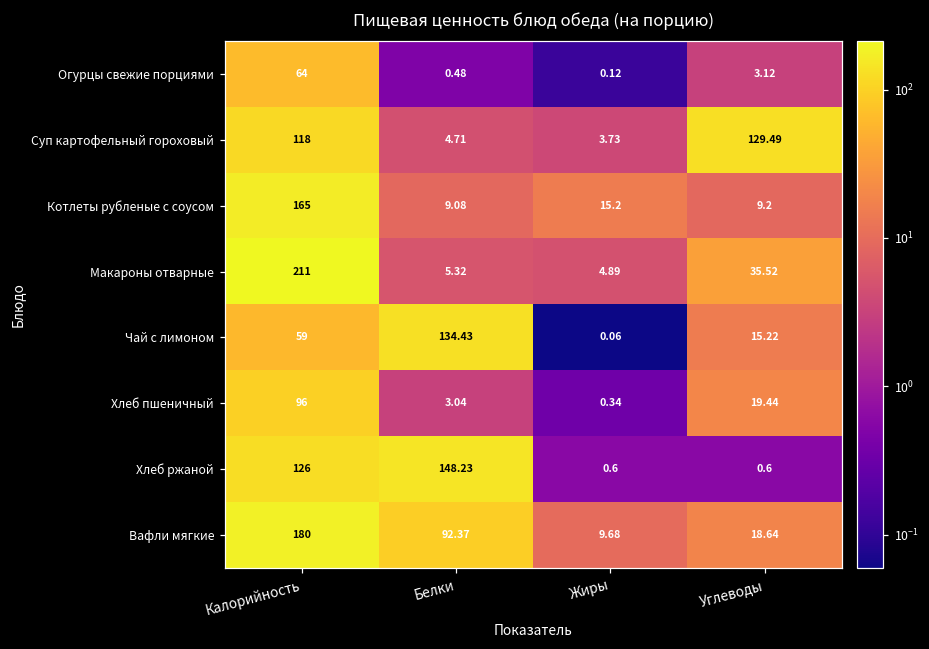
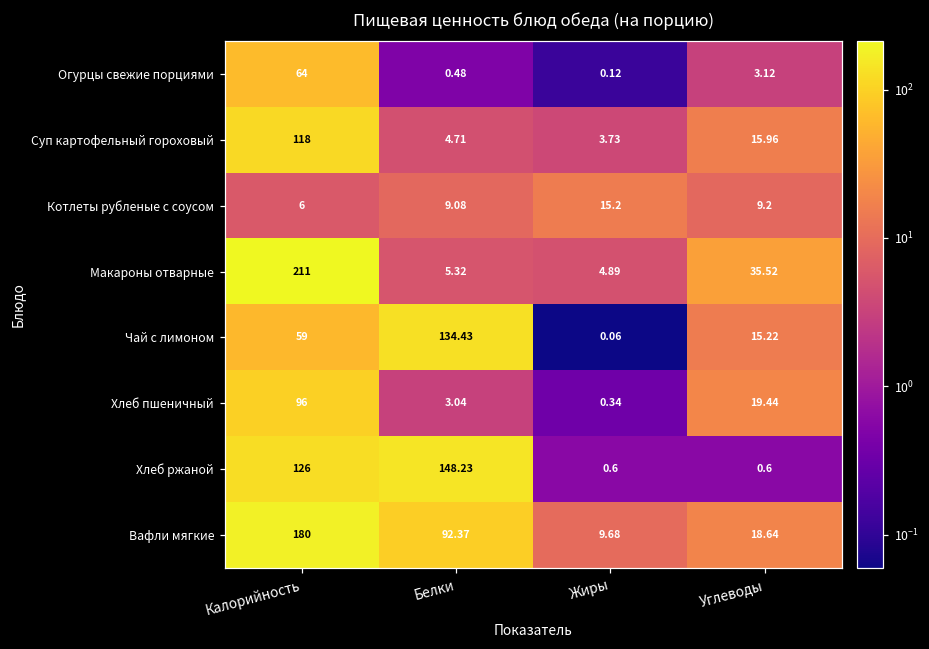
Суп картофельный гороховый, Углеводы: 129.49 -> 15.96
Котлеты рубленые с соусом, Калорийность: 165 -> 6
